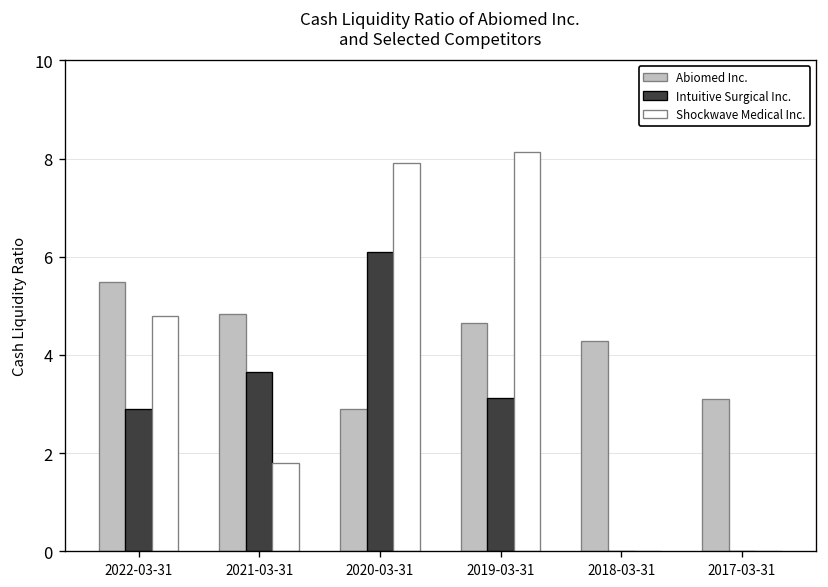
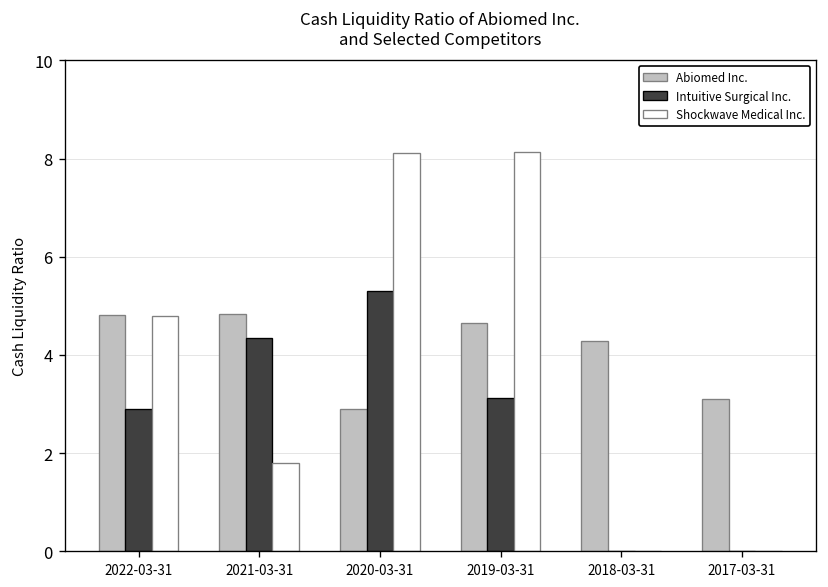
Abiomed Inc., 2022-03-31: 5.5 -> 4.8
Intuitive Surgical Inc., 2021-03-31: 3.7 -> 4.4
Intuitive Surgical Inc., 2020-03-31: 6.1 -> 5.3
Shockwave Medical Inc., 2020-03-31: 7.9 -> 8.1
